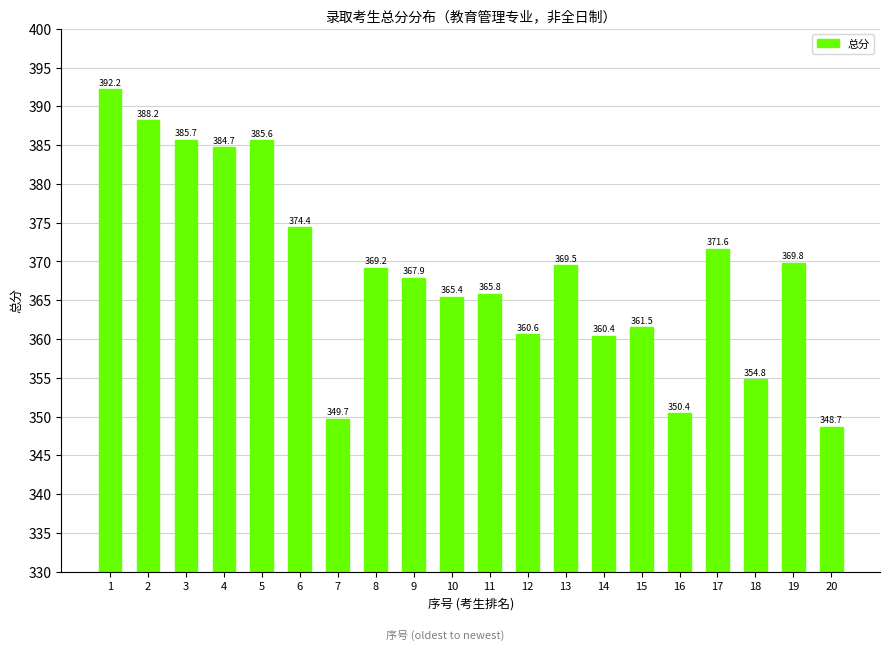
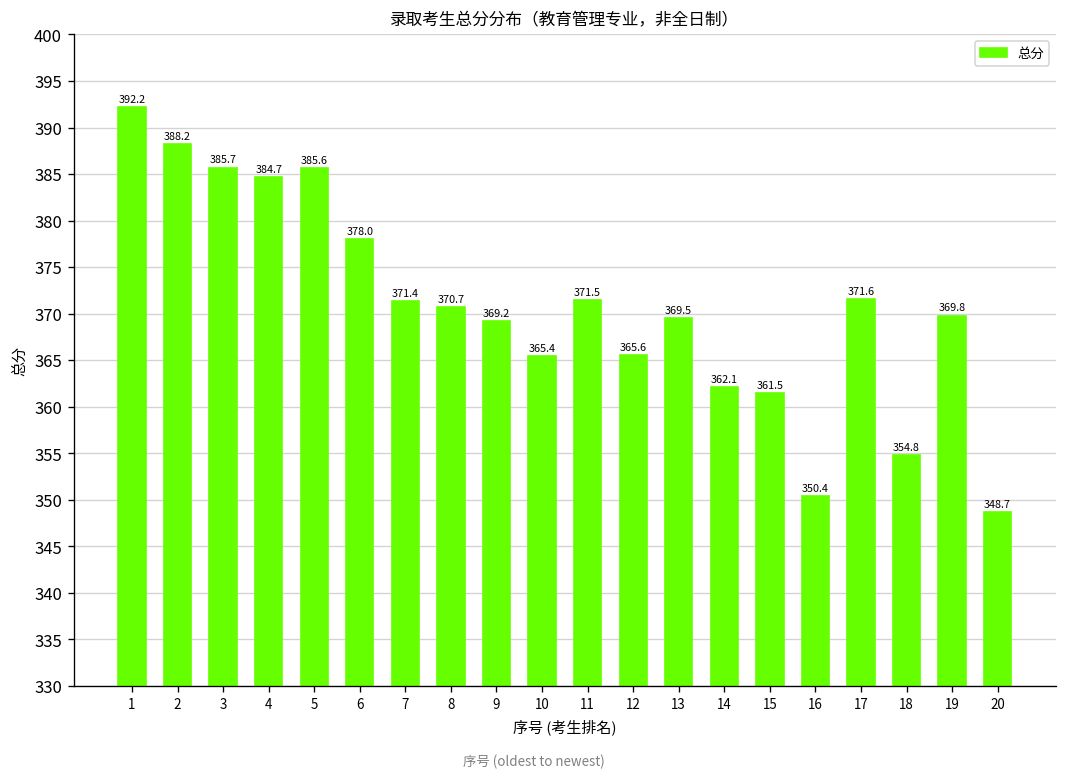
6: 374.4 -> 378.0
7: 349.7 -> 371.4
8: 369.2 -> 370.7
9: 367.9 -> 369.2
11: 365.8 -> 371.5
12: 360.6 -> 365.6
14: 360.4 -> 362.1
